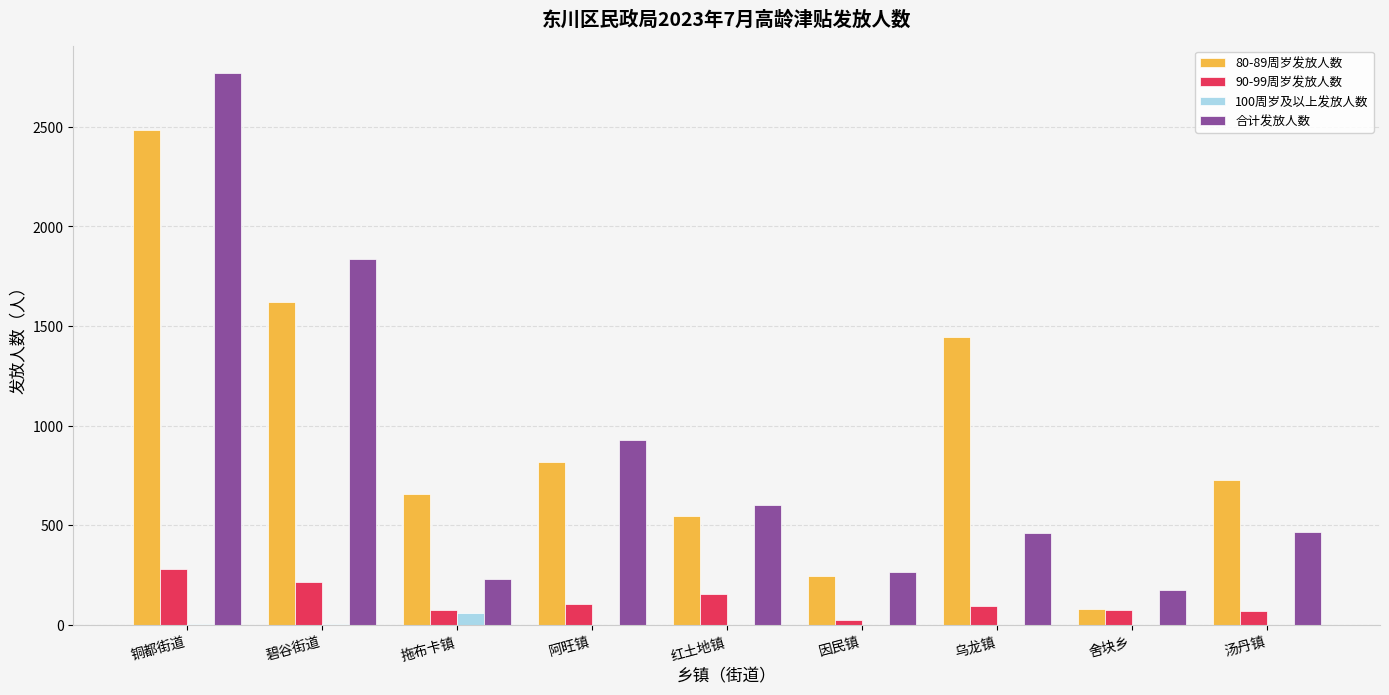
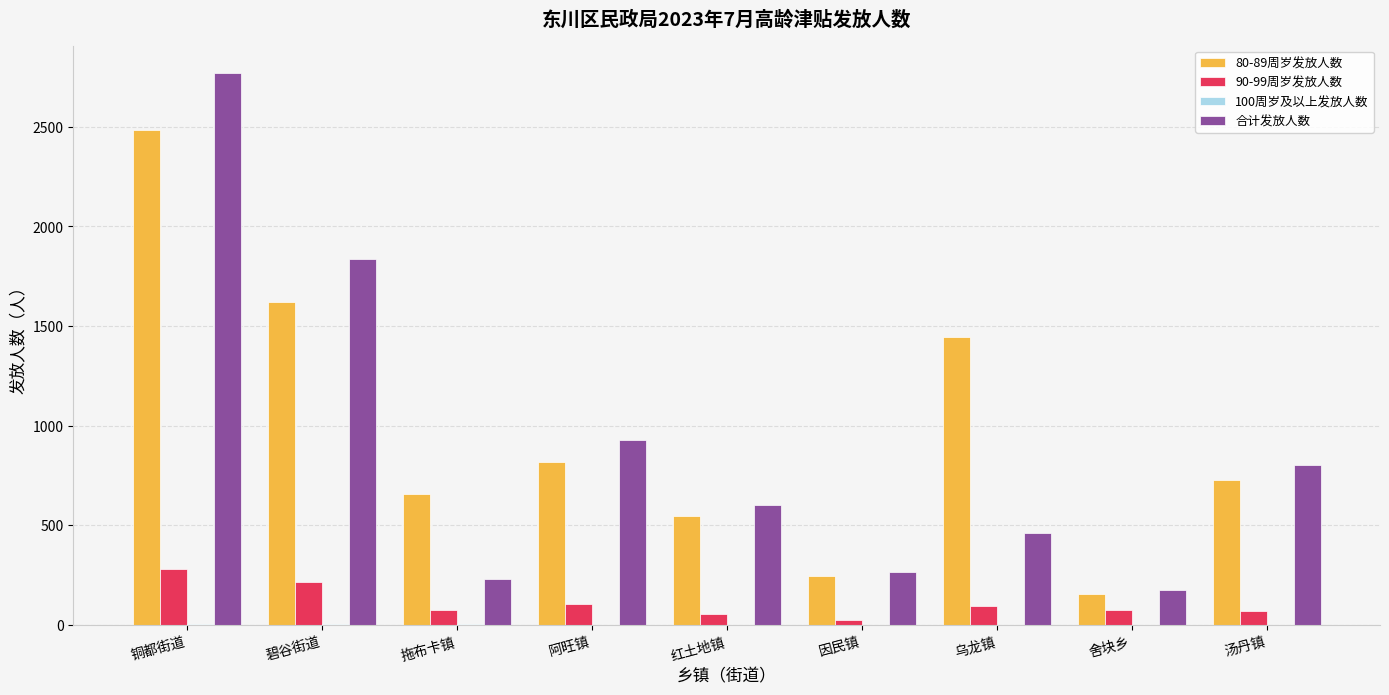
100周岁及以上发放人数, 拖布卡镇: 60 -> 0
90-99周岁发放人数, 红土地镇: 150 -> 60
80-89周岁发放人数, 舍块乡: 80 -> 160
合计发放人数, 汤丹镇: 460 -> 800
